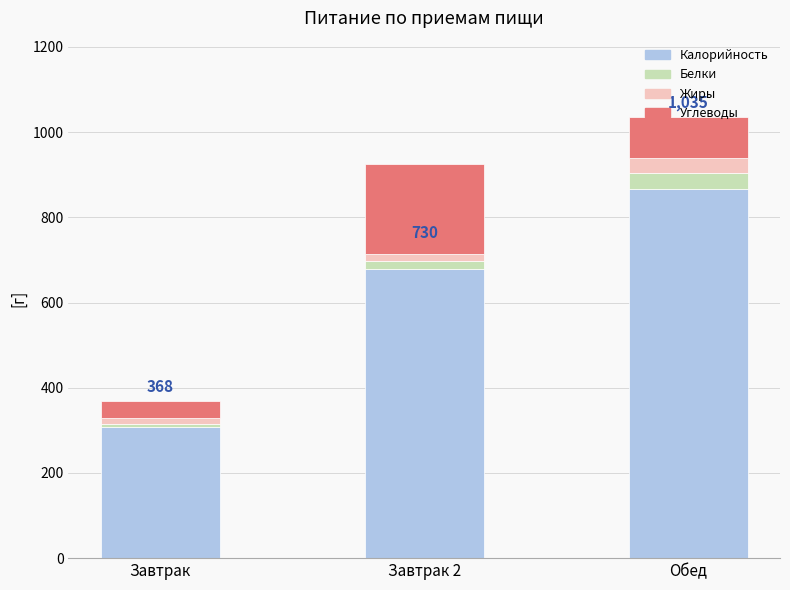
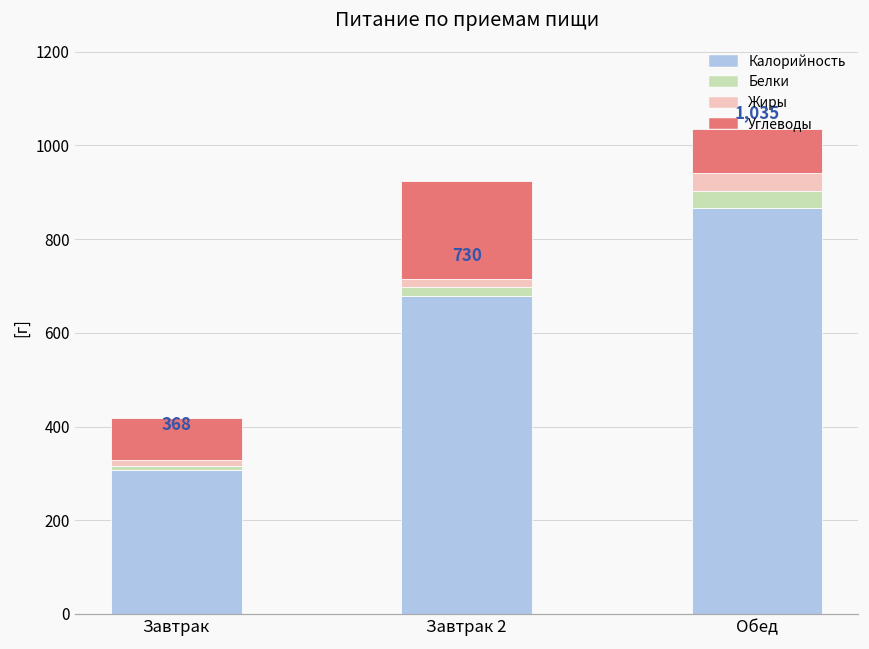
Углеводы, Завтрак: 40 -> 90
